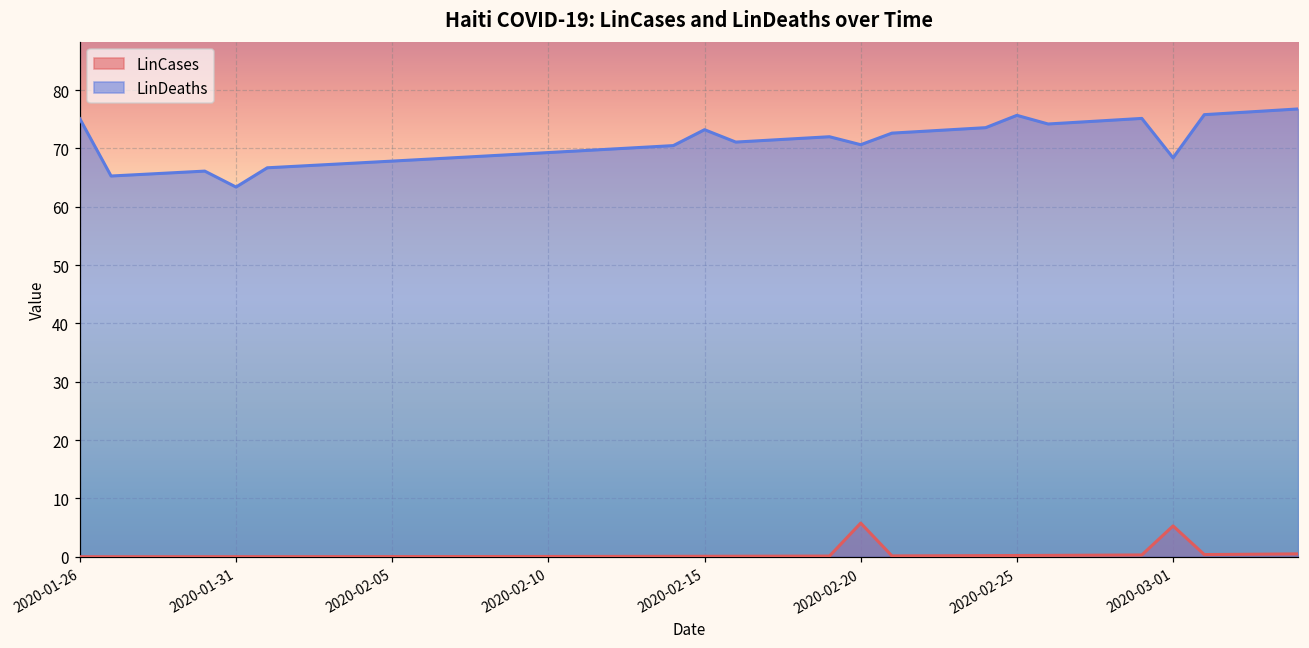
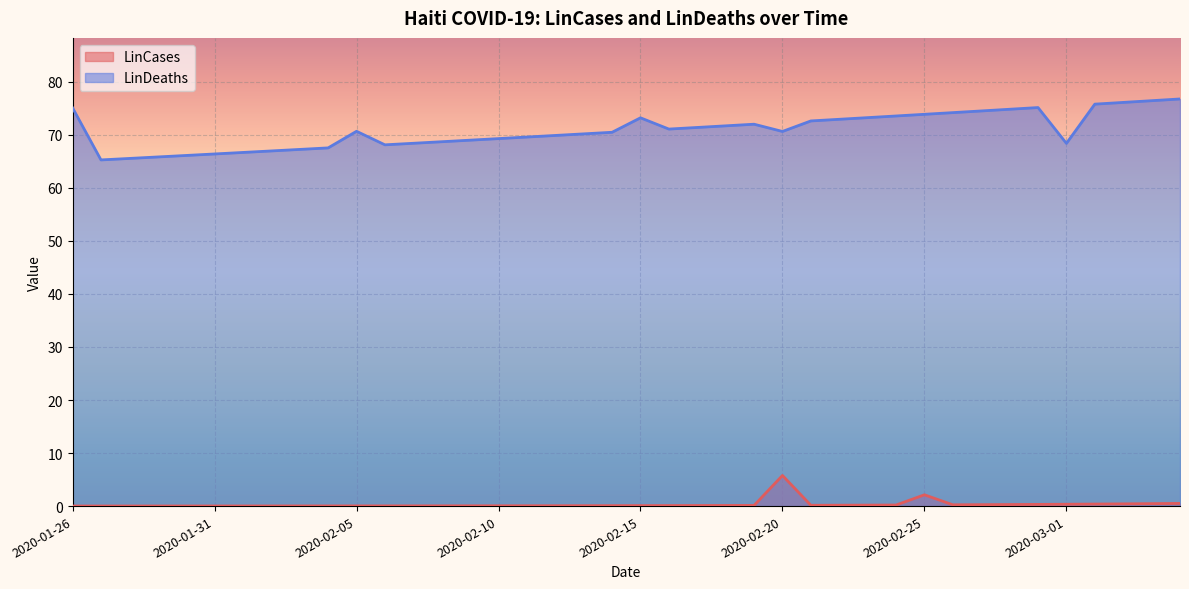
LinDeaths, 2020-01-31: 63 -> 66
LinDeaths, 2020-02-05: 68 -> 71
LinCases, 2020-02-25: 0 -> 2
LinDeaths, 2020-02-25: 76 -> 74
LinCases, 2020-03-01: 5 -> 0
